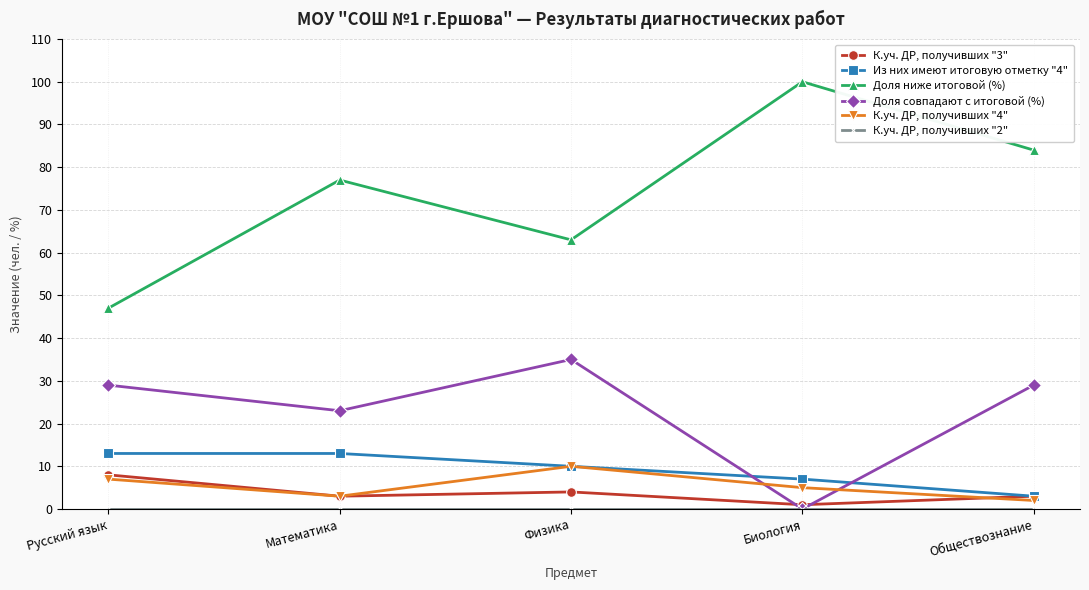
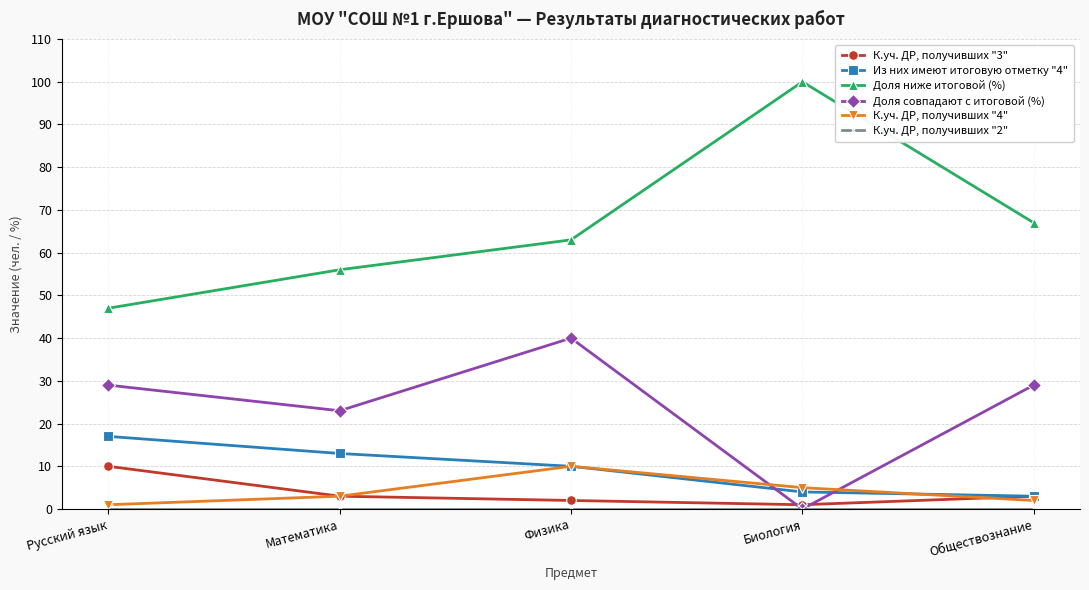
К.уч. ДР, получивших "3", Русский язык: 8 -> 10
Из них имеют итоговую отметку "4", Русский язык: 13 -> 17
К.уч. ДР, получивших "4", Русский язык: 7 -> 1
Доля ниже итоговой (%), Математика: 77 -> 56
К.уч. ДР, получивших "3", Физика: 4 -> 2
Доля совпадают с итоговой (%), Физика: 35 -> 40
Из них имеют итоговую отметку "4", Биология: 7 -> 4
Доля ниже итоговой (%), Обществознание: 84 -> 67
